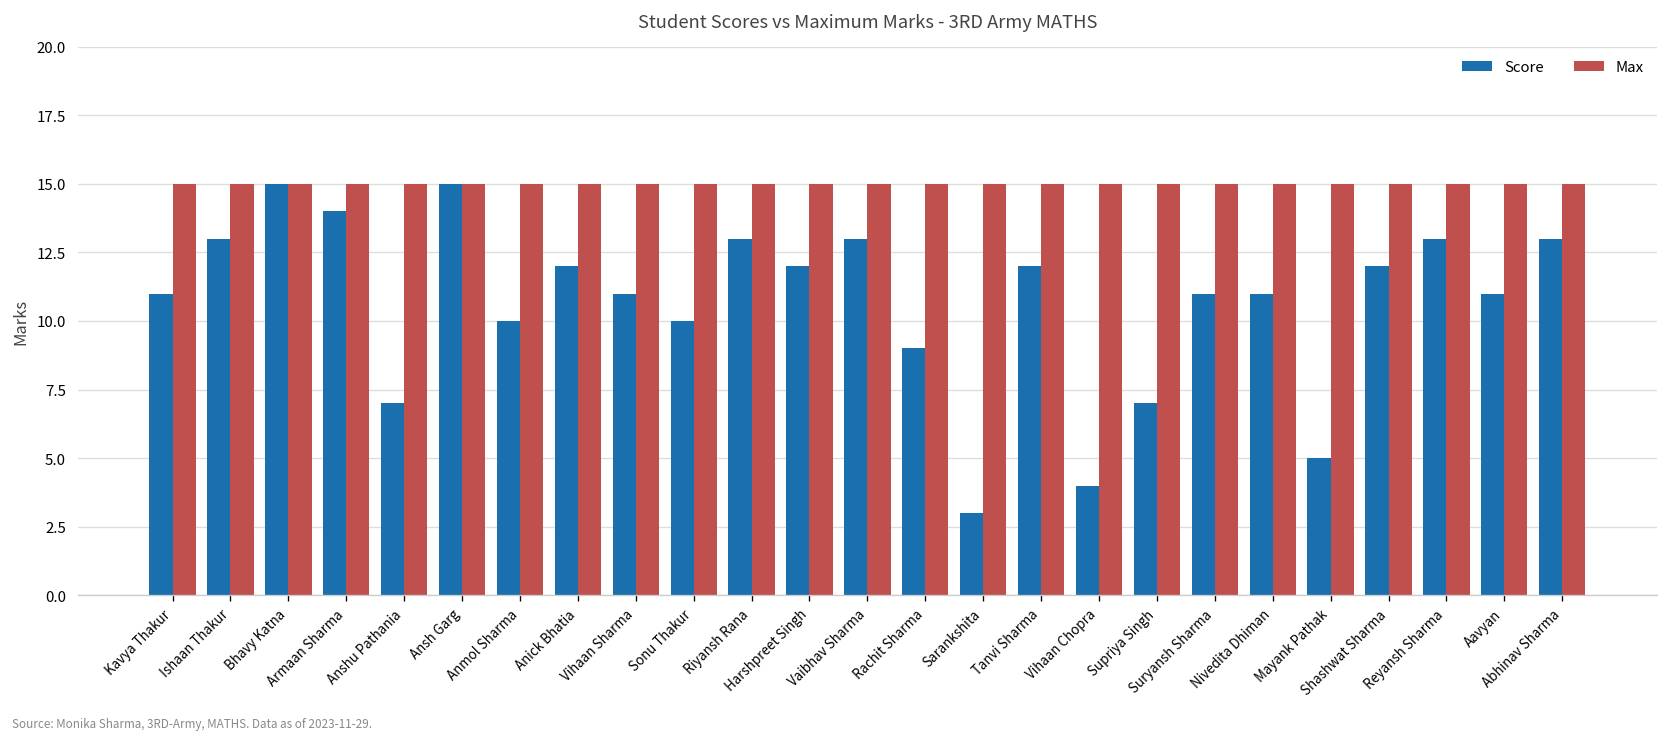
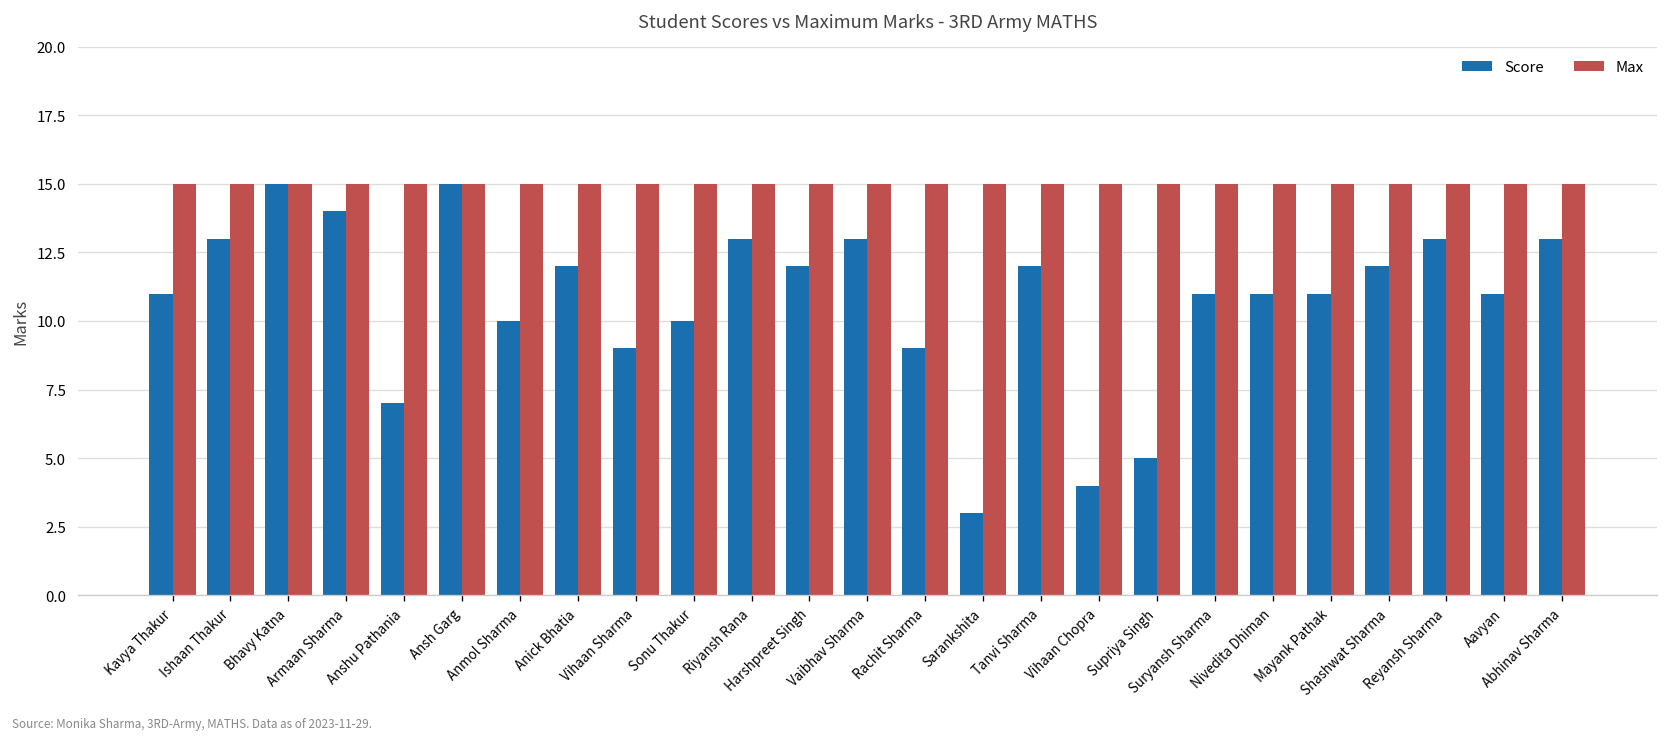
Score, Vihaan Sharma: 11 -> 9
Score, Supriya Singh: 7 -> 5
Score, Mayank Pathak: 5 -> 11
